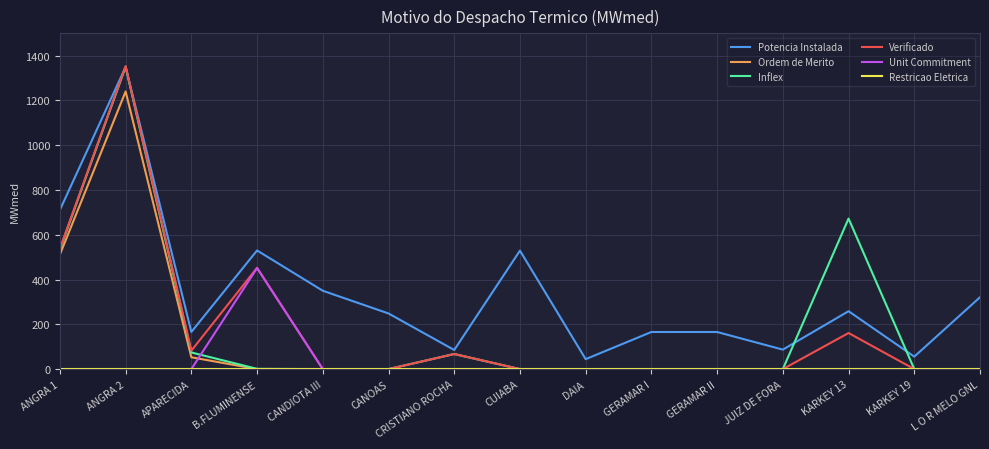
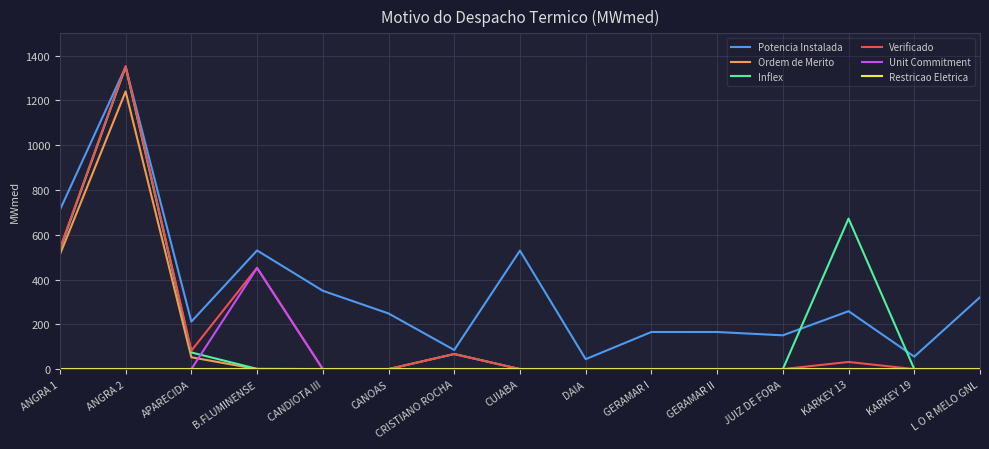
Potencia Instalada, APARECIDA: 170 -> 210
Potencia Instalada, JUIZ DE FORA: 90 -> 150
Verificado, KARKEY 13: 160 -> 30
